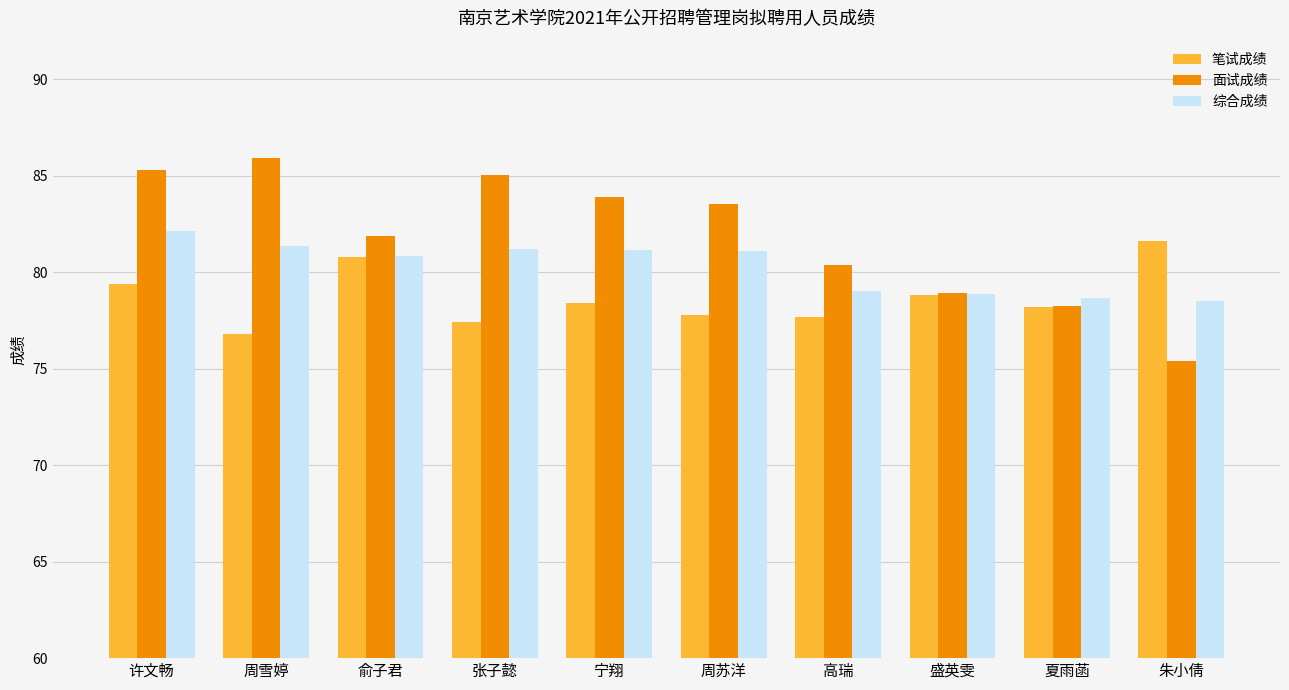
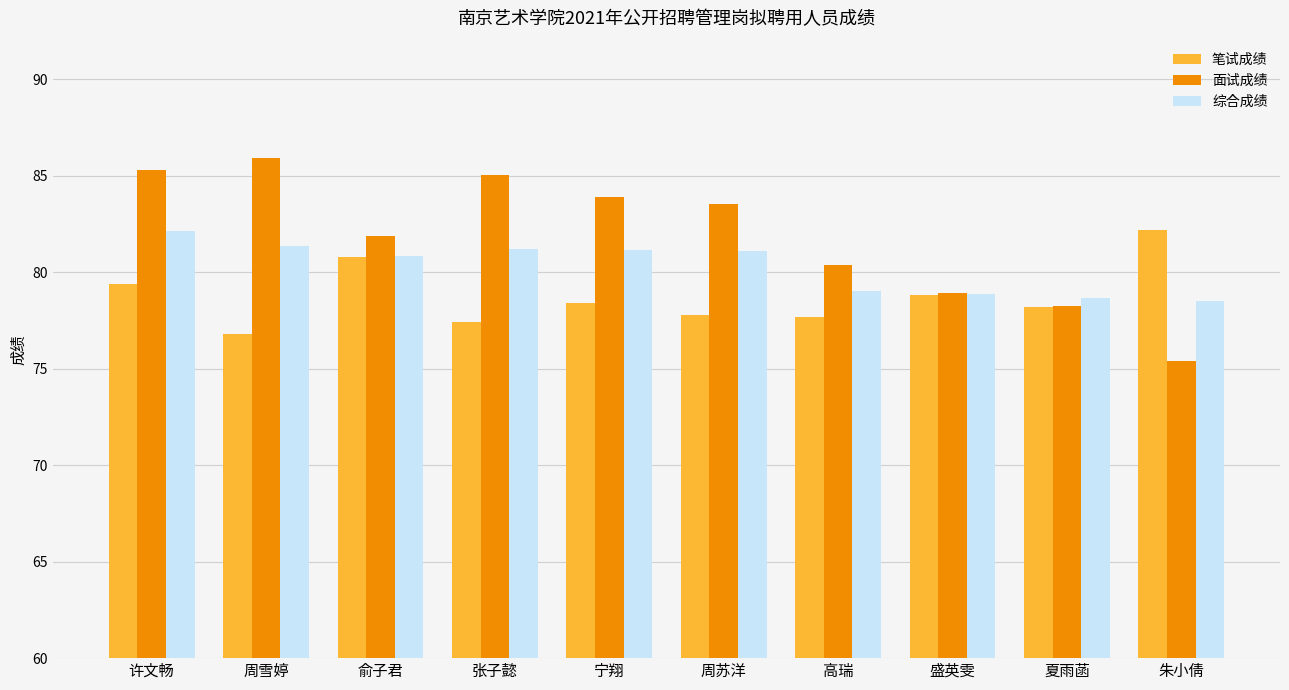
笔试成绩, 朱小倩: 81.6 -> 82.2
